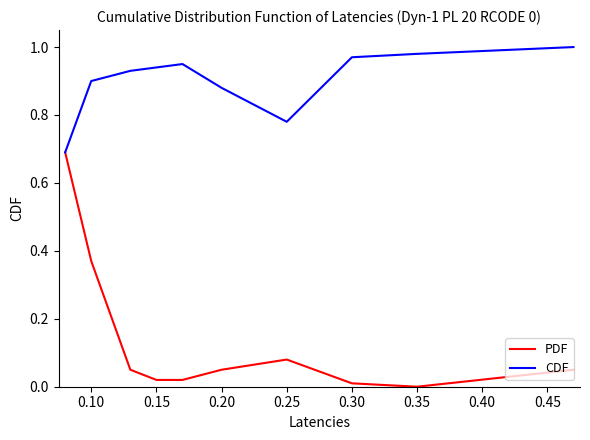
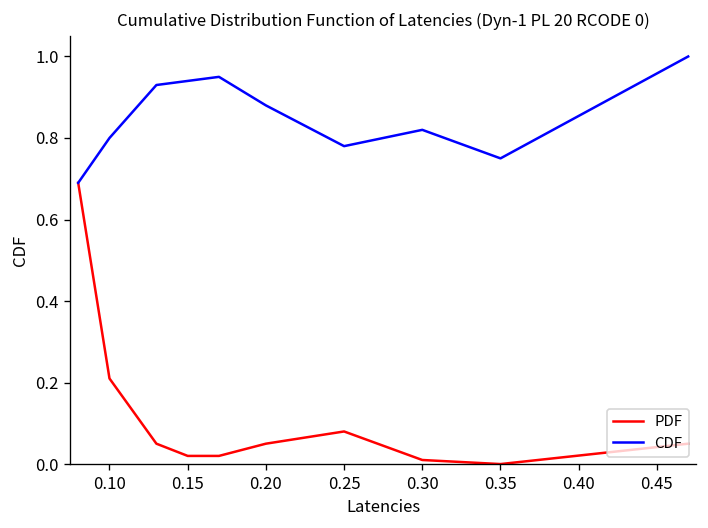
PDF, 0.10: 0.37 -> 0.21
CDF, 0.10: 0.9 -> 0.8
CDF, 0.30: 0.97 -> 0.82
CDF, 0.35: 0.98 -> 0.75
